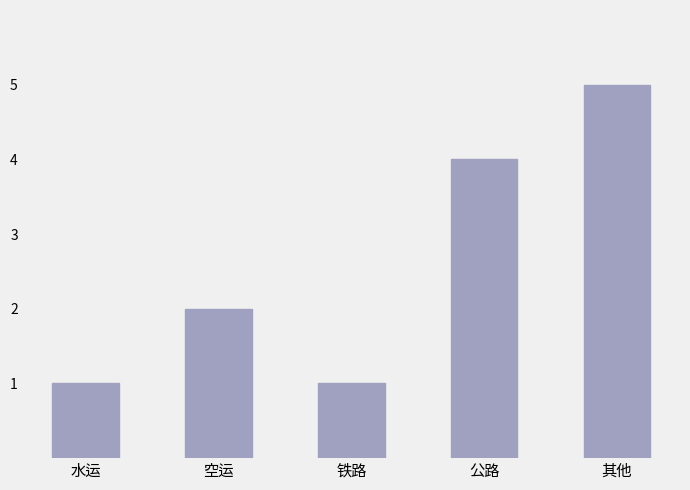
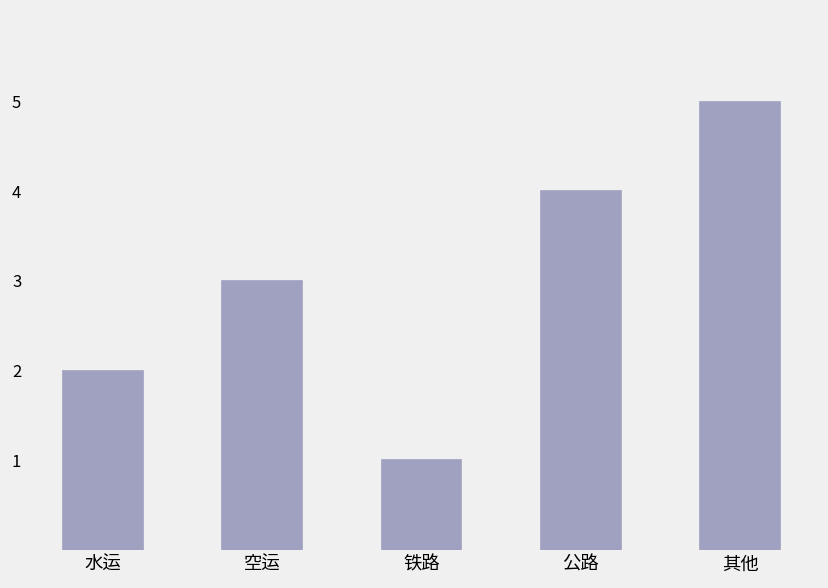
水运: 1 -> 2
空运: 2 -> 3
